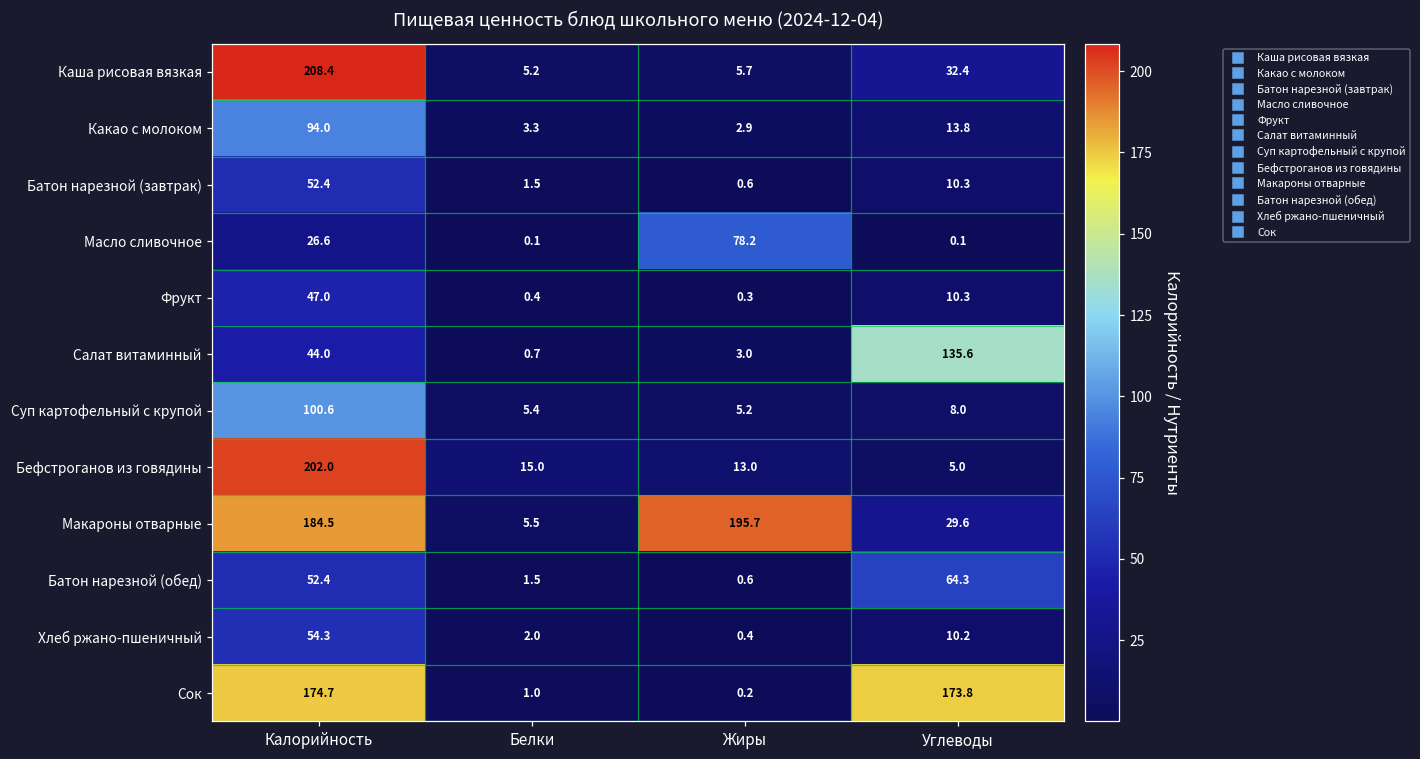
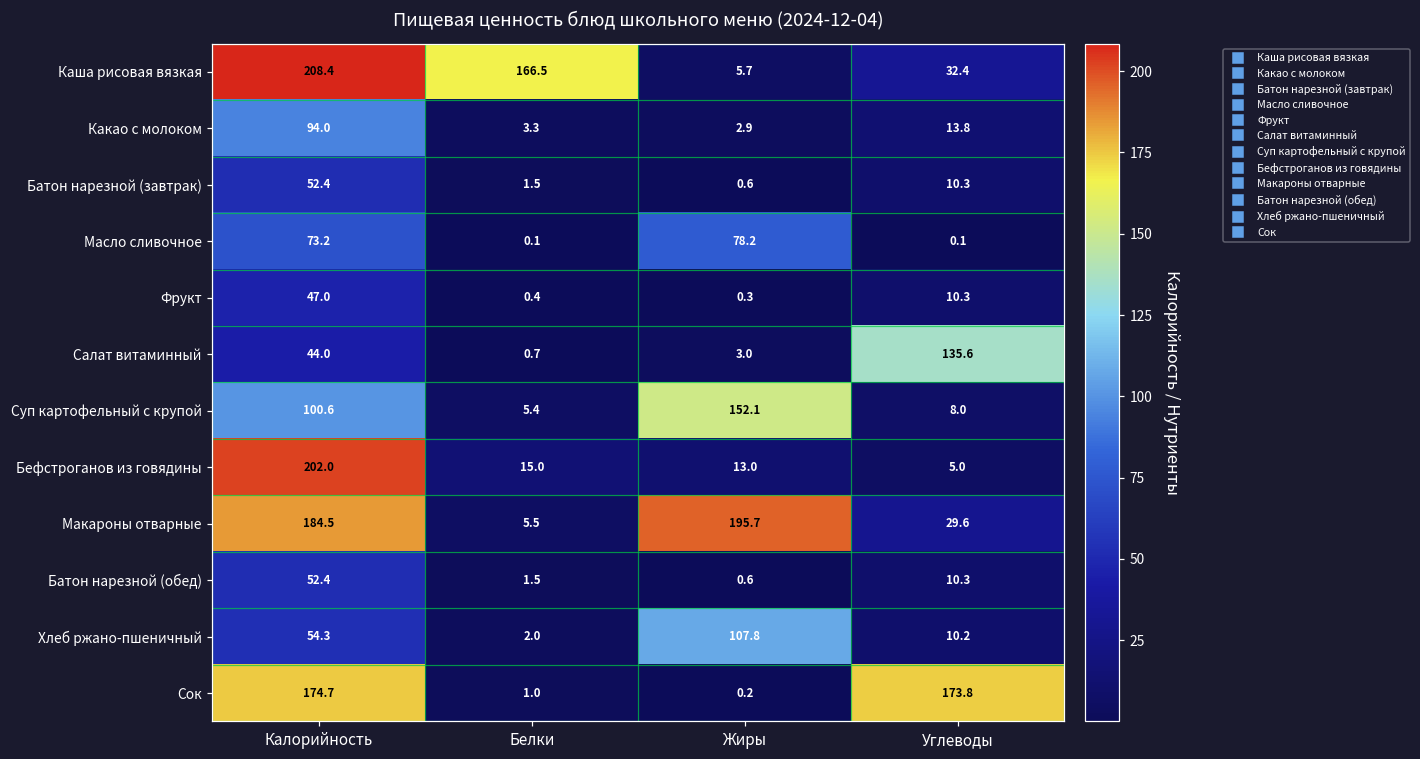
Каша рисовая вязкая, Белки: 5.2 -> 166.5
Масло сливочное, Калорийность: 26.6 -> 73.2
Суп картофельный с крупой, Жиры: 5.2 -> 152.1
Батон нарезной (обед), Углеводы: 64.3 -> 10.3
Хлеб ржано-пшеничный, Жиры: 0.4 -> 107.8
